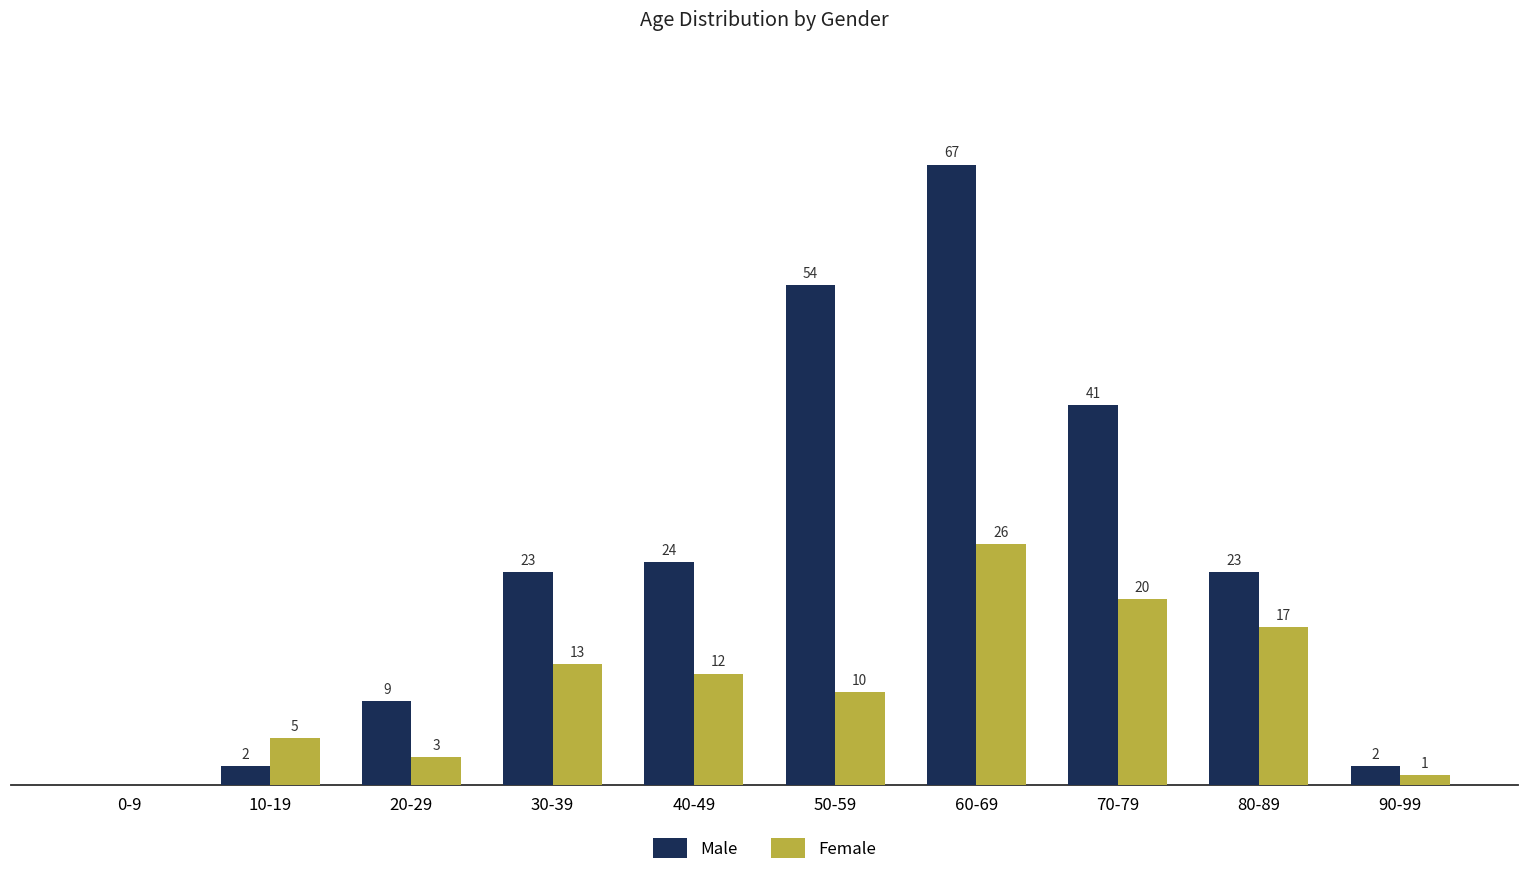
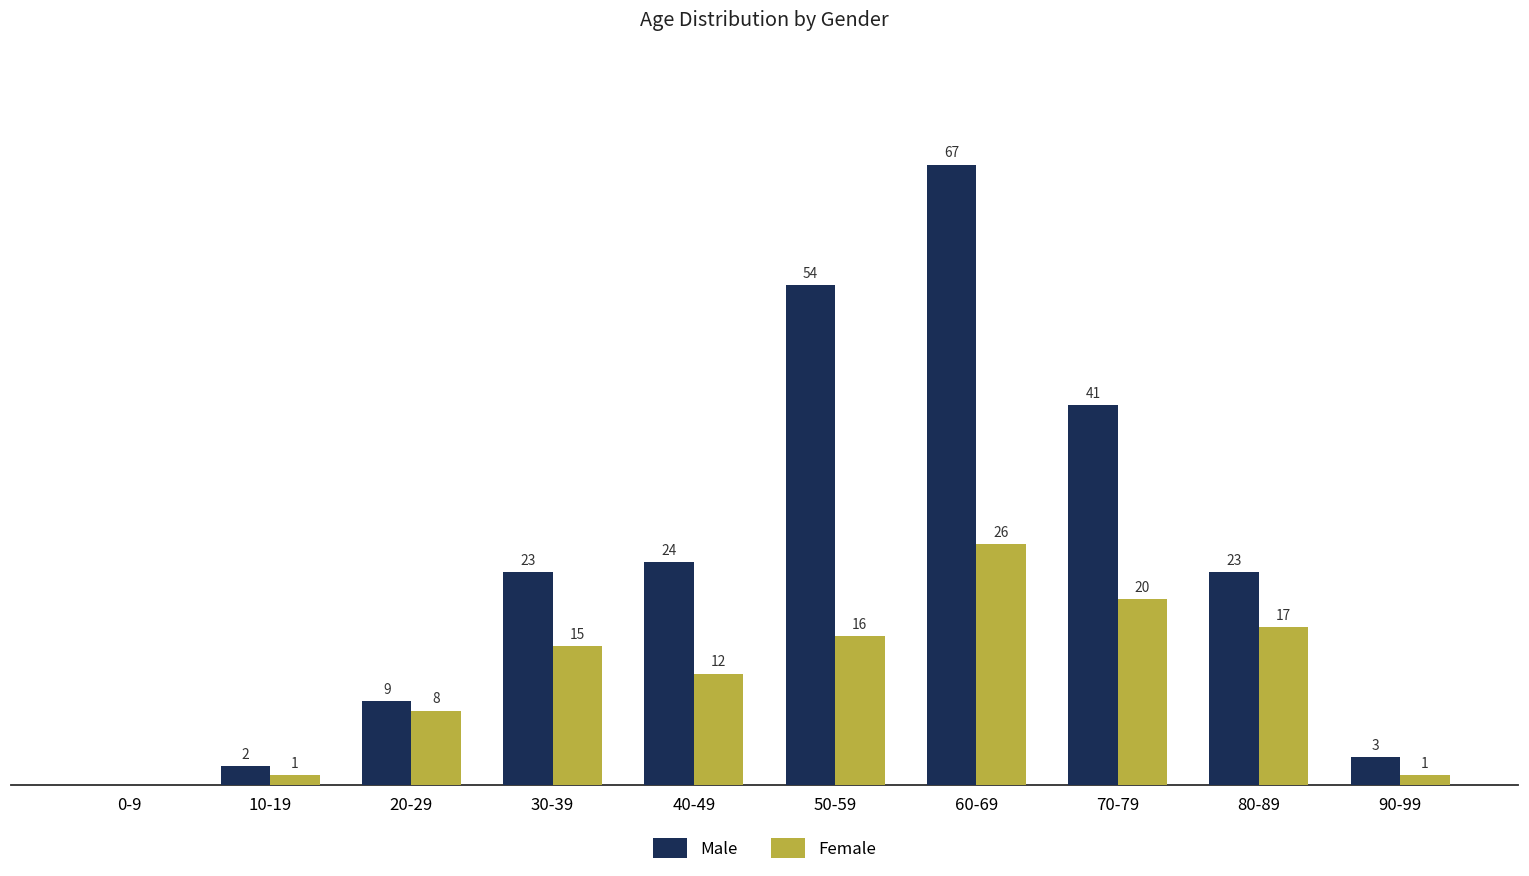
Female, 10-19: 5 -> 1
Female, 20-29: 3 -> 8
Female, 30-39: 13 -> 15
Female, 50-59: 10 -> 16
Male, 90-99: 2 -> 3
